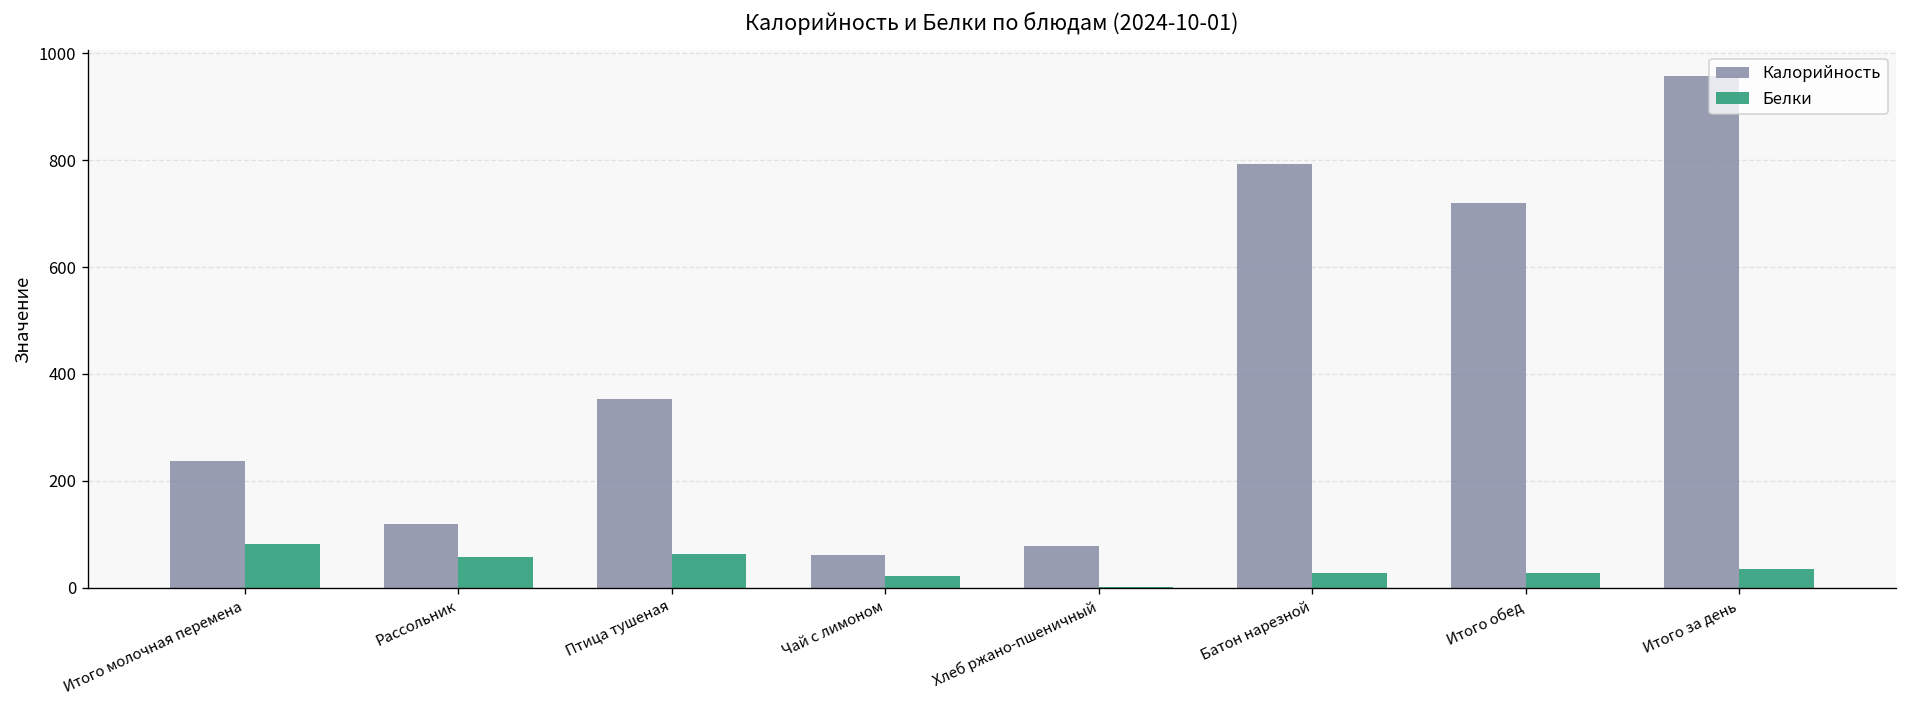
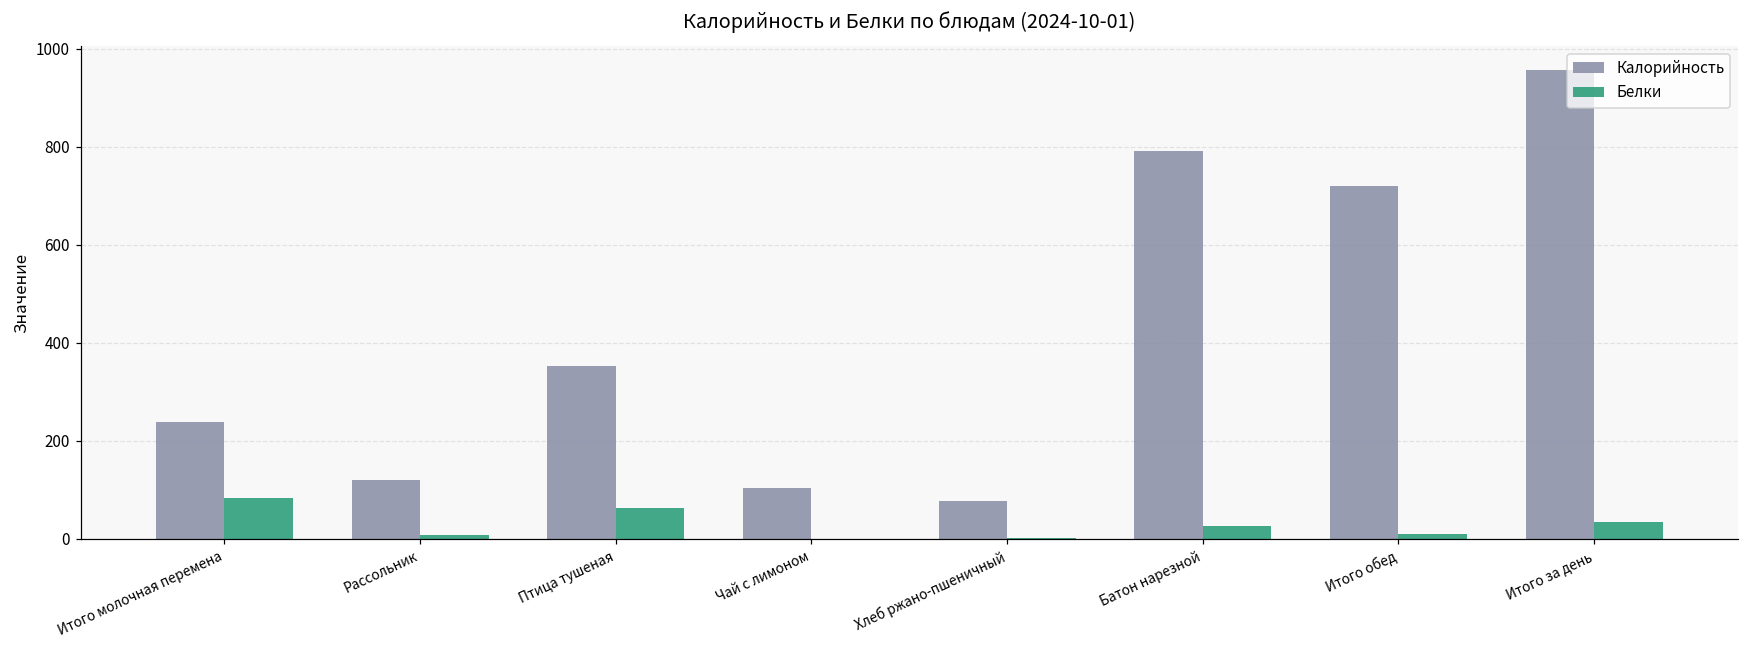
Белки, Рассольник: 60 -> 10
Калорийность, Чай с лимоном: 60 -> 100
Белки, Чай с лимоном: 20 -> 0
Белки, Итого обед: 30 -> 10
